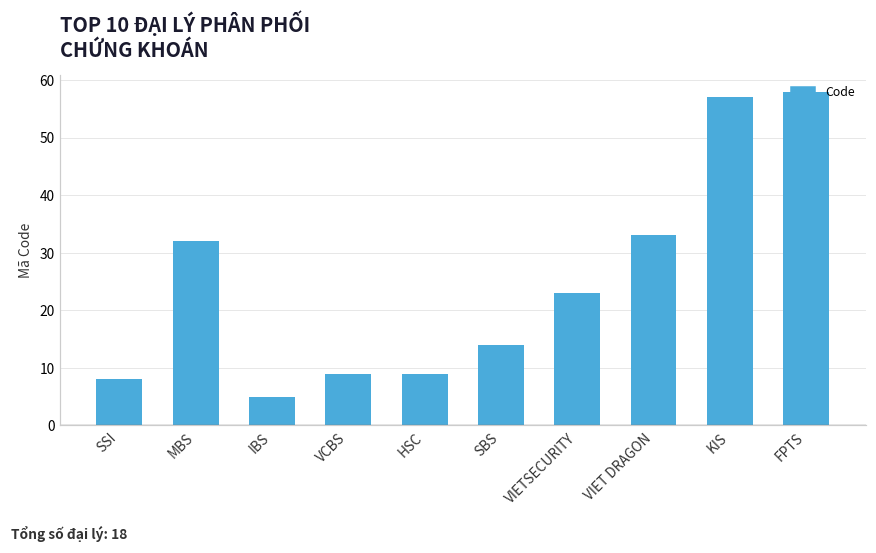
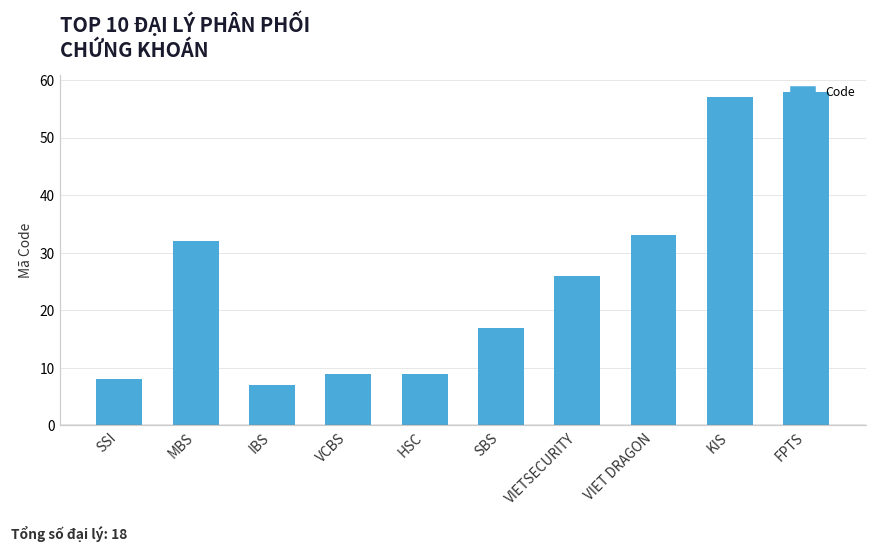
IBS: 5 -> 7
SBS: 14 -> 17
VIETSECURITY: 23 -> 26
